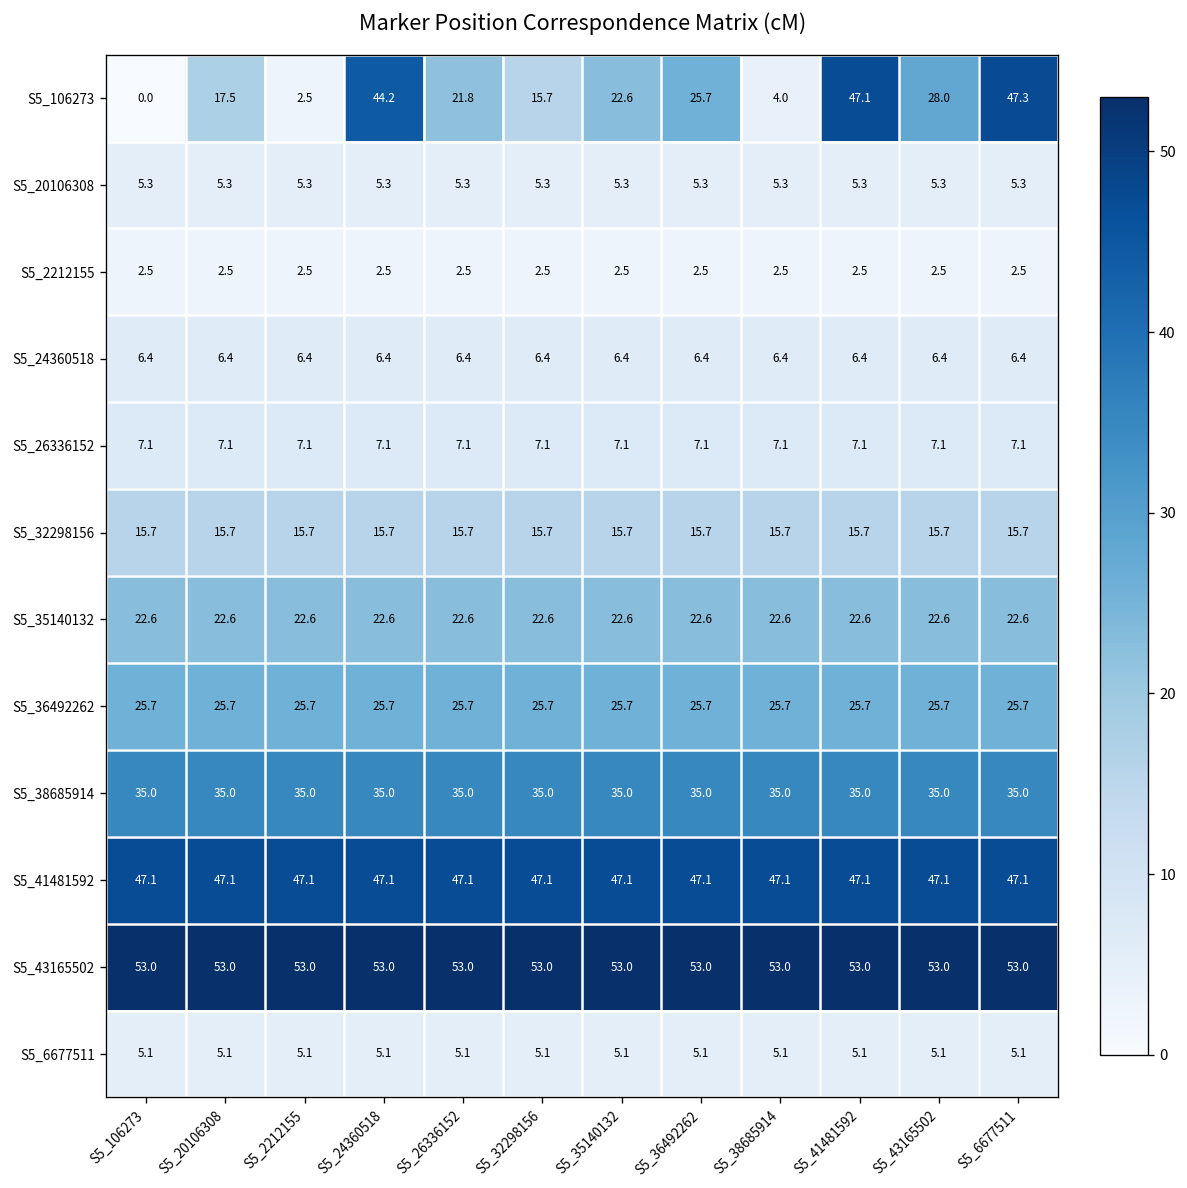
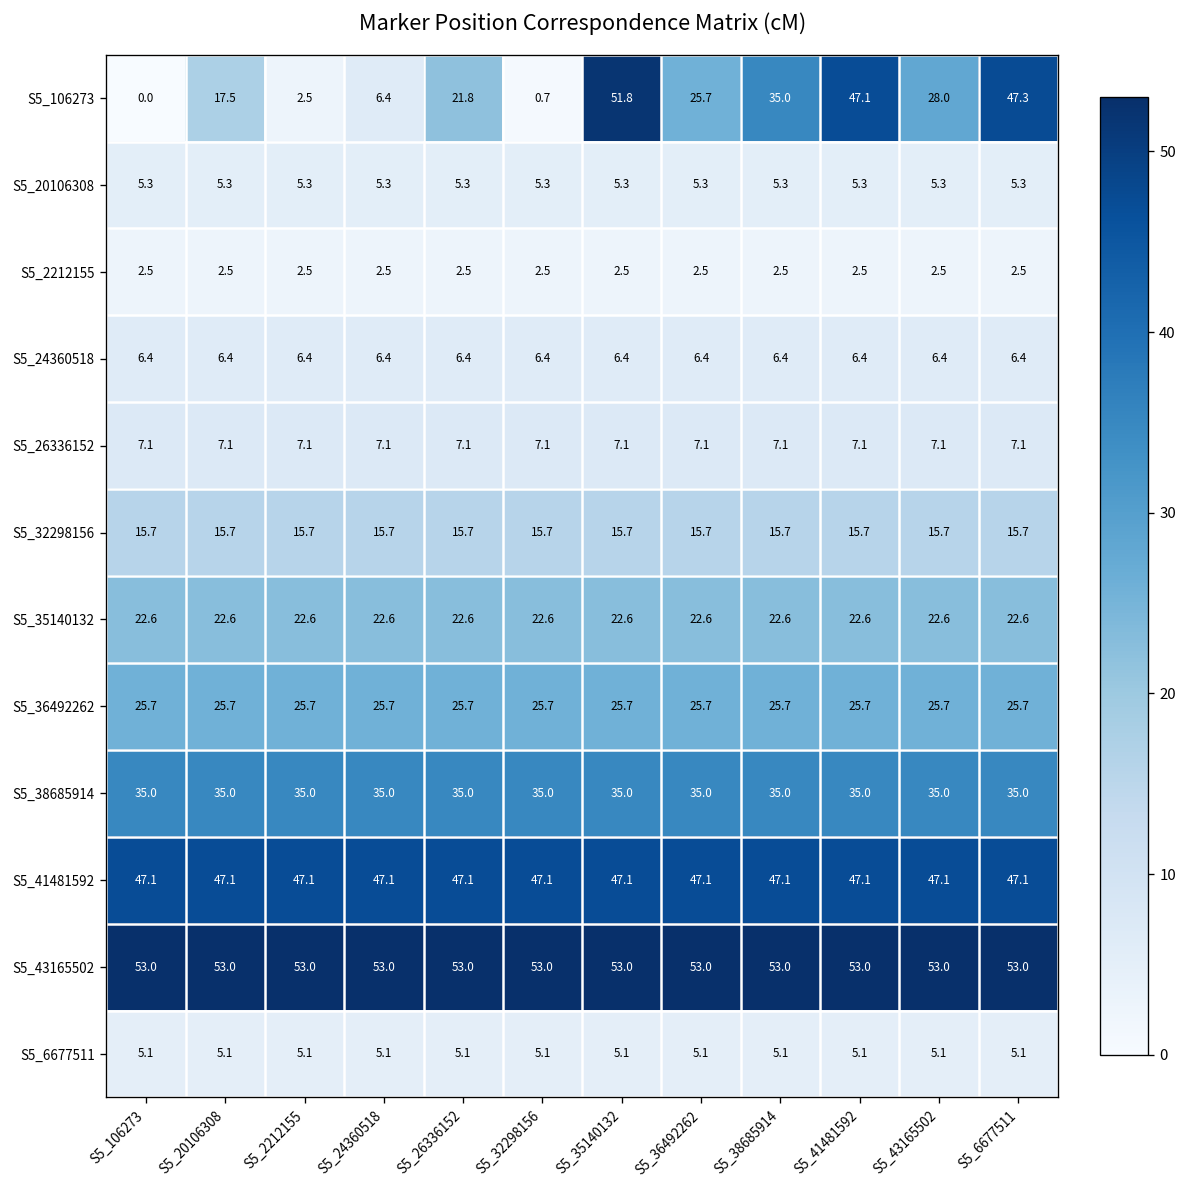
S5_106273, S5_24360518: 44.2 -> 6.4
S5_106273, S5_32298156: 15.7 -> 0.7
S5_106273, S5_35140132: 22.6 -> 51.8
S5_106273, S5_38685914: 4.0 -> 35.0
